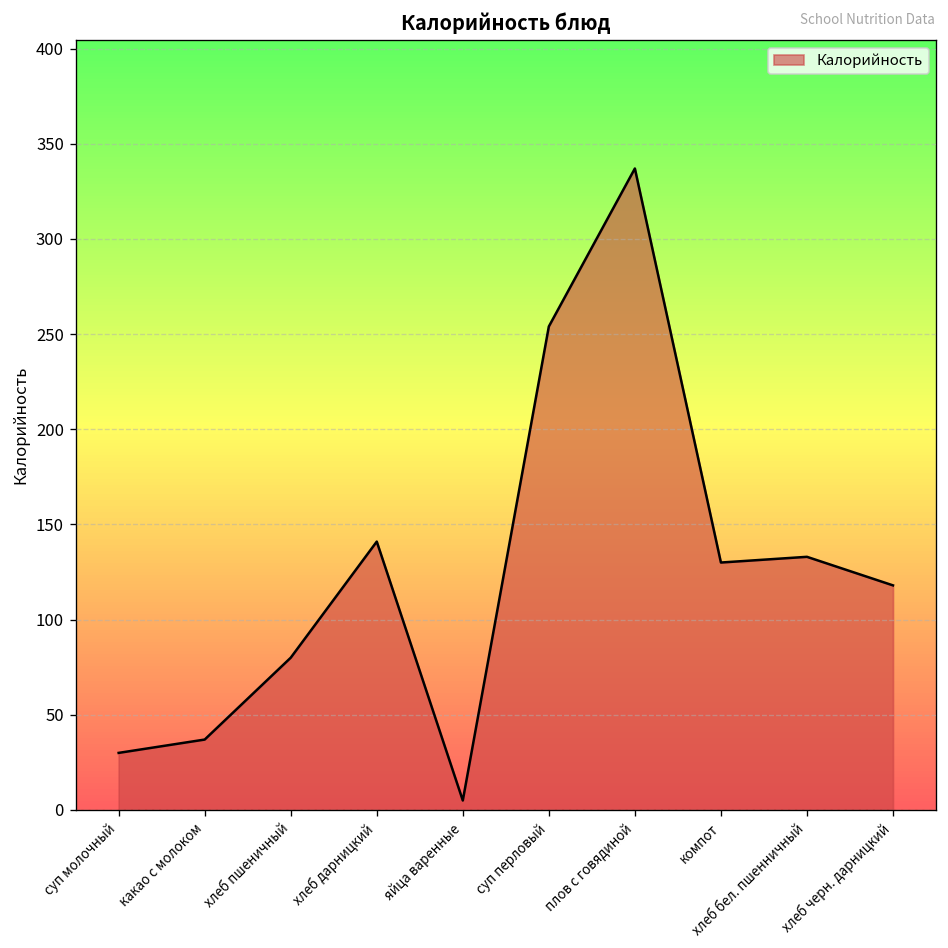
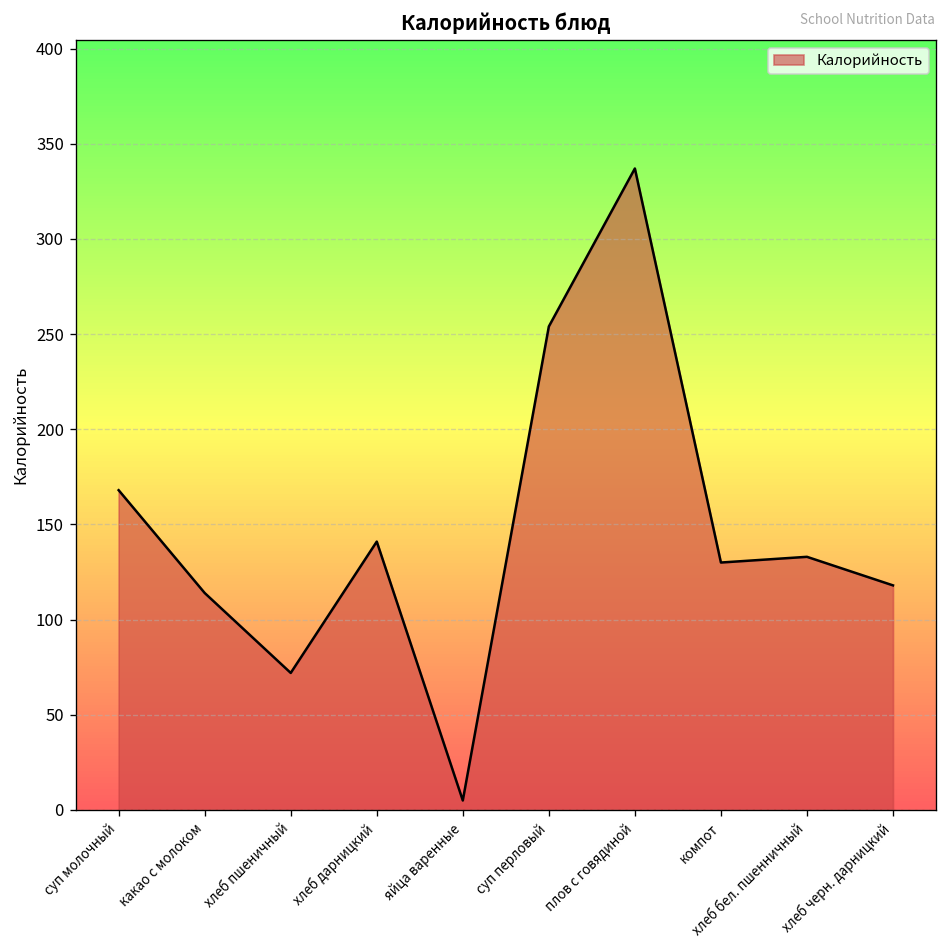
суп молочный: 30 -> 168
какао с молоком: 37 -> 114
хлеб пшеничный: 80 -> 72
